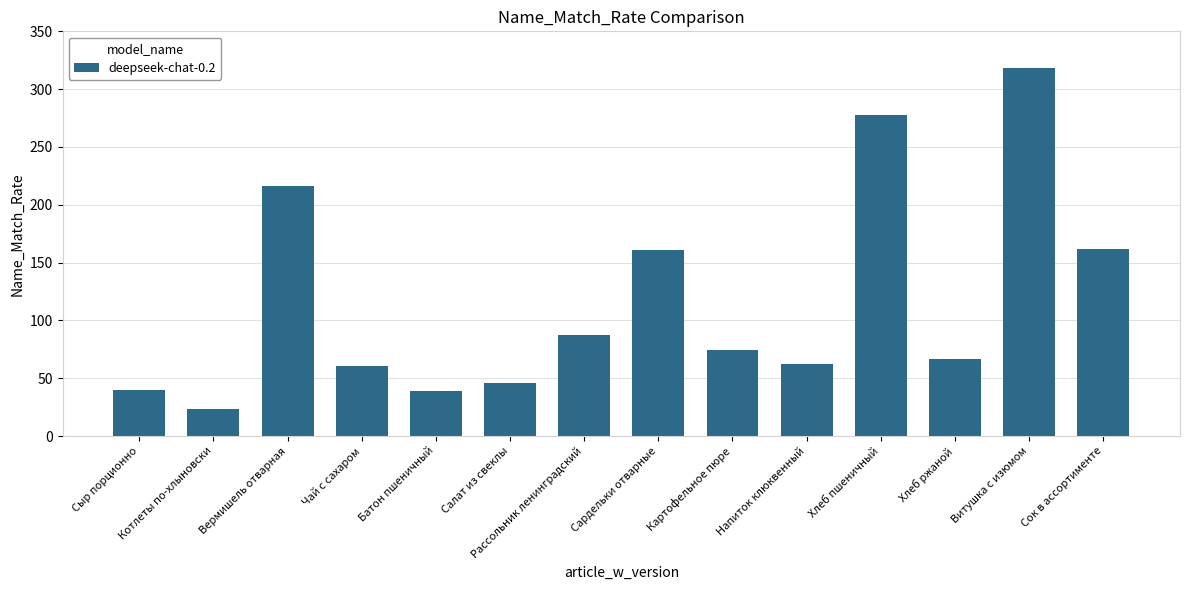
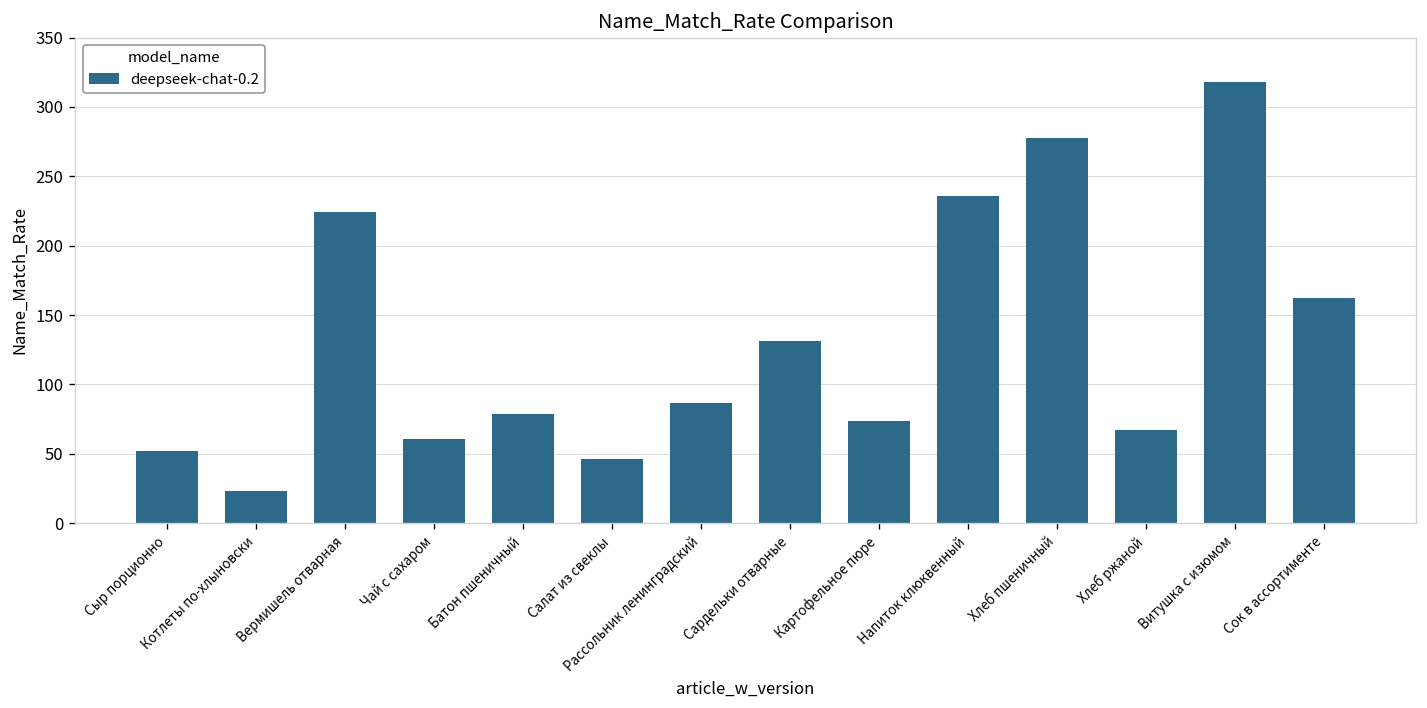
Сыр порционно: 40 -> 52
Вермишель отварная: 216 -> 224
Батон пшеничный: 39 -> 79
Сардельки отварные: 161 -> 131
Напиток клюквенный: 62 -> 236
